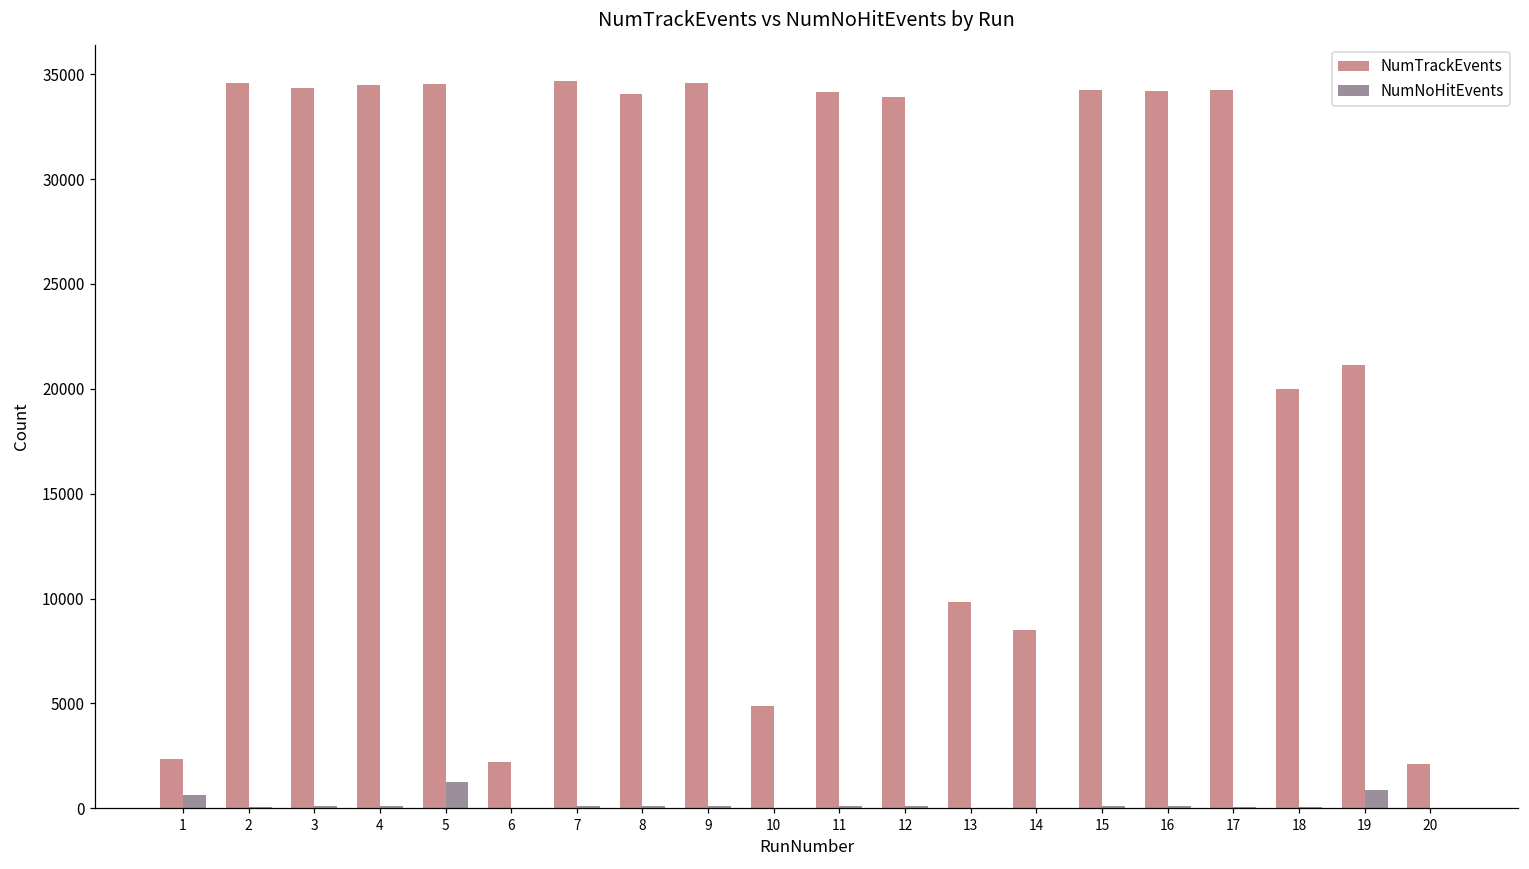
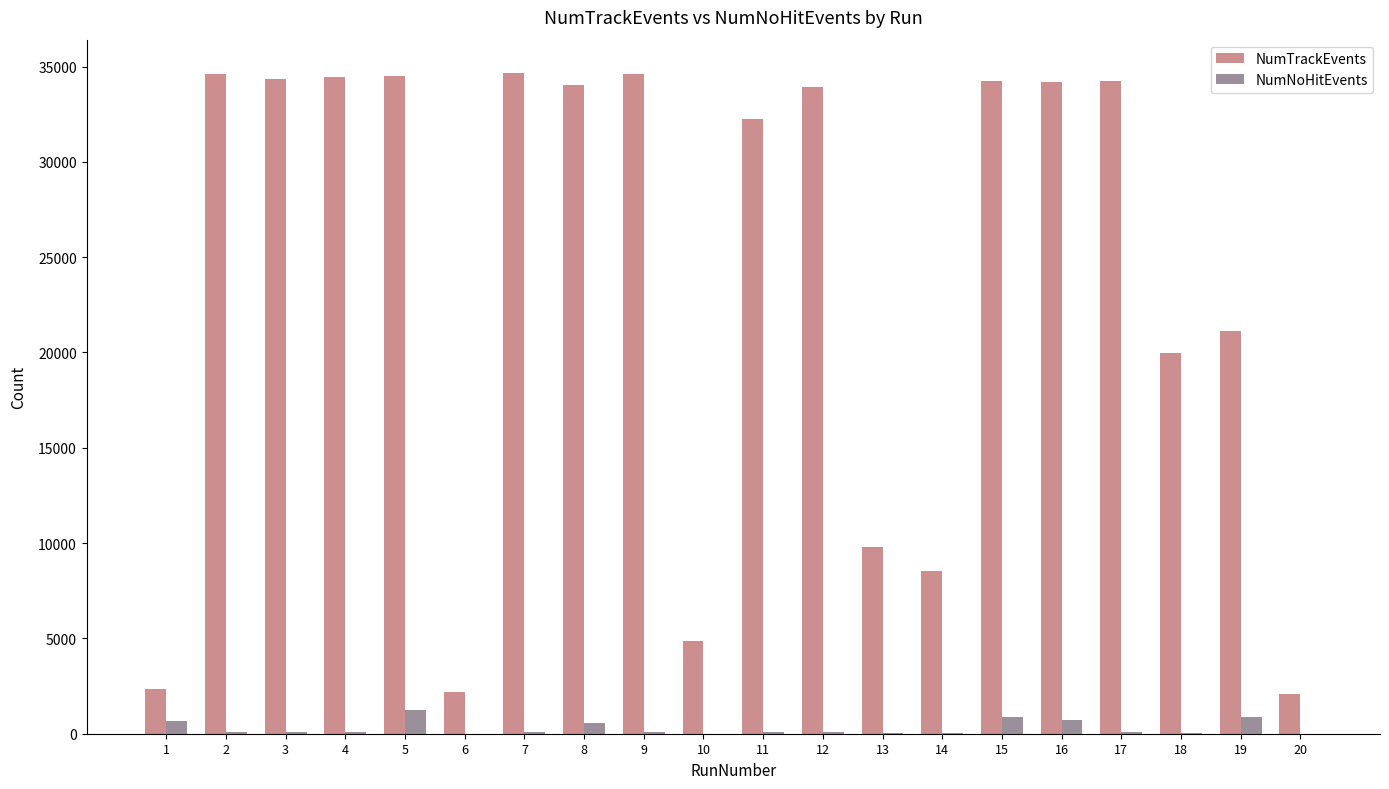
NumNoHitEvents, 8: 100 -> 600
NumTrackEvents, 11: 34200 -> 32200
NumNoHitEvents, 15: 100 -> 900
NumNoHitEvents, 16: 100 -> 700
